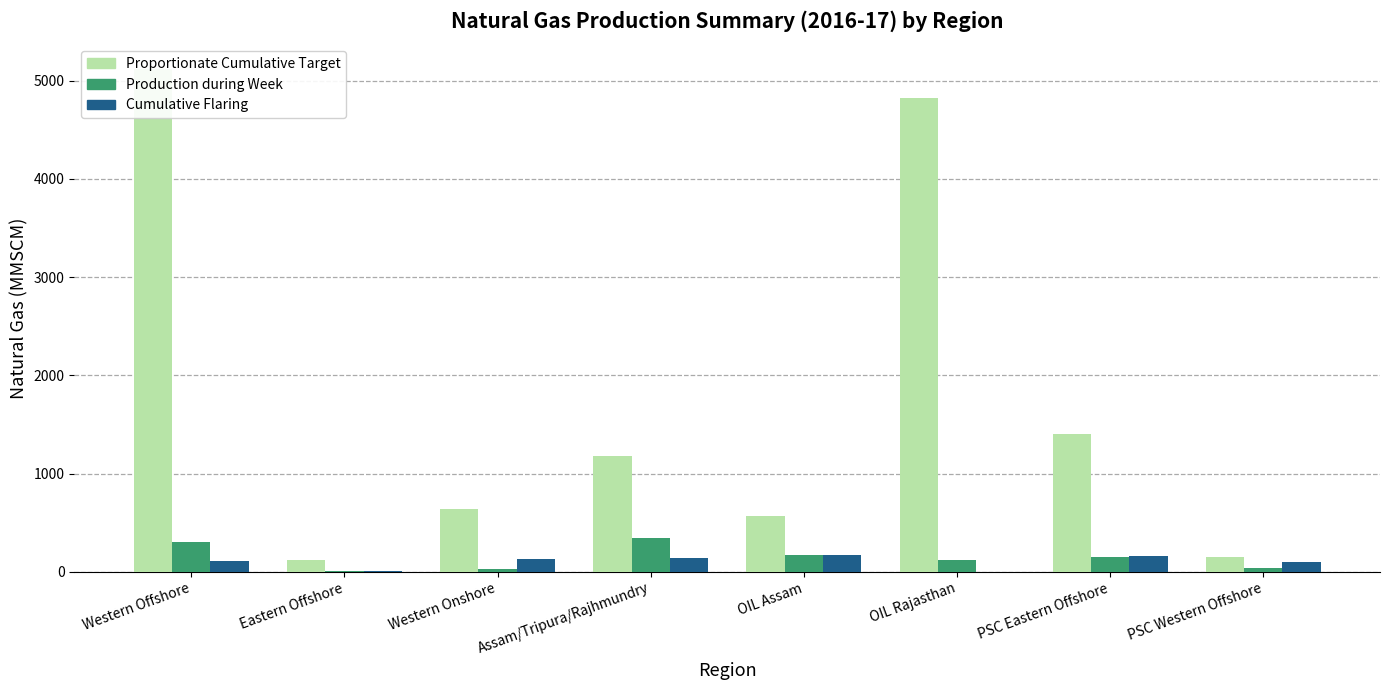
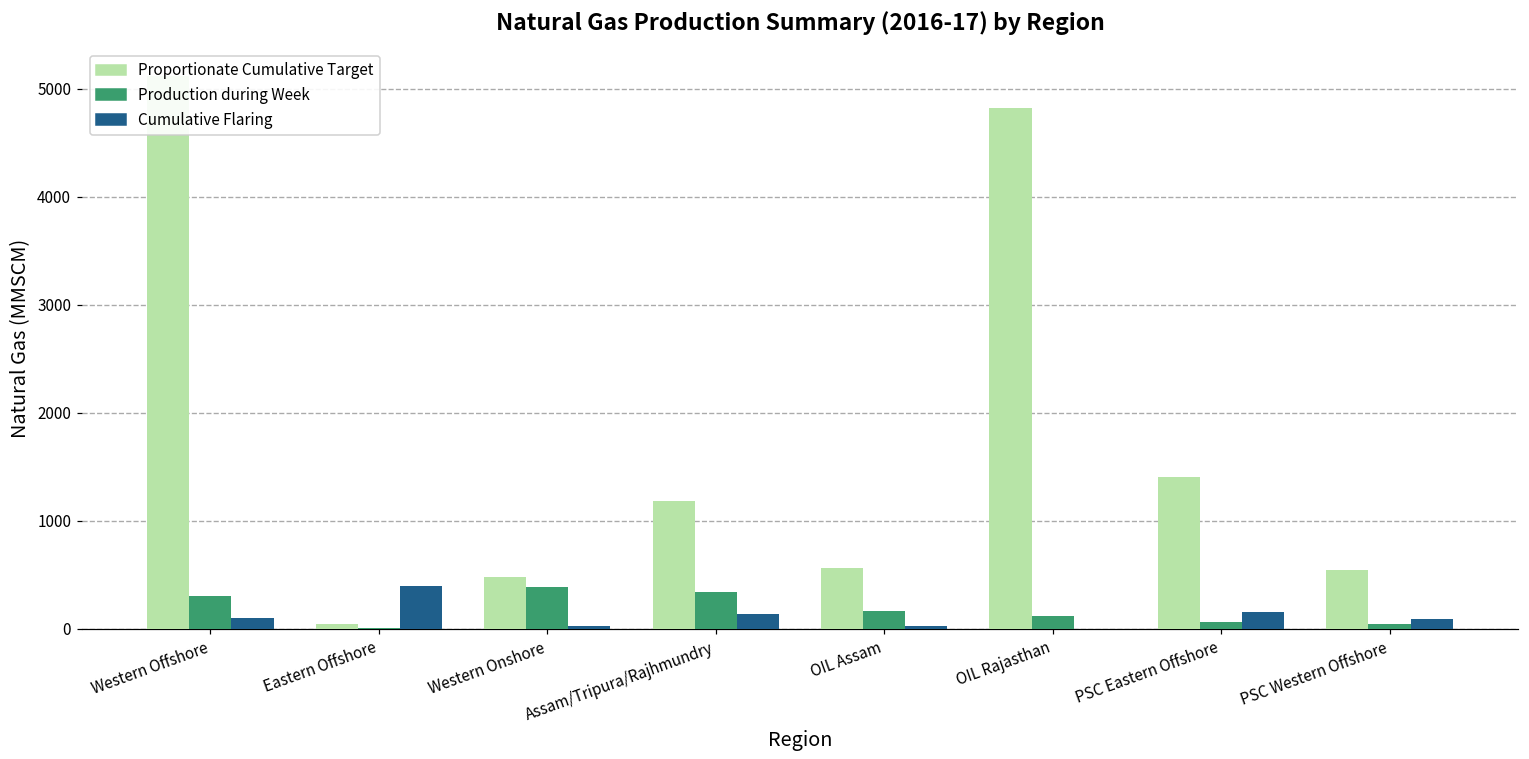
Proportionate Cumulative Target, Eastern Offshore: 100 -> 0
Cumulative Flaring, Eastern Offshore: 0 -> 400
Proportionate Cumulative Target, Western Onshore: 600 -> 500
Production during Week, Western Onshore: 0 -> 400
Cumulative Flaring, Western Onshore: 100 -> 0
Cumulative Flaring, OIL Assam: 200 -> 0
Production during Week, PSC Eastern Offshore: 200 -> 100
Proportionate Cumulative Target, PSC Western Offshore: 200 -> 500
